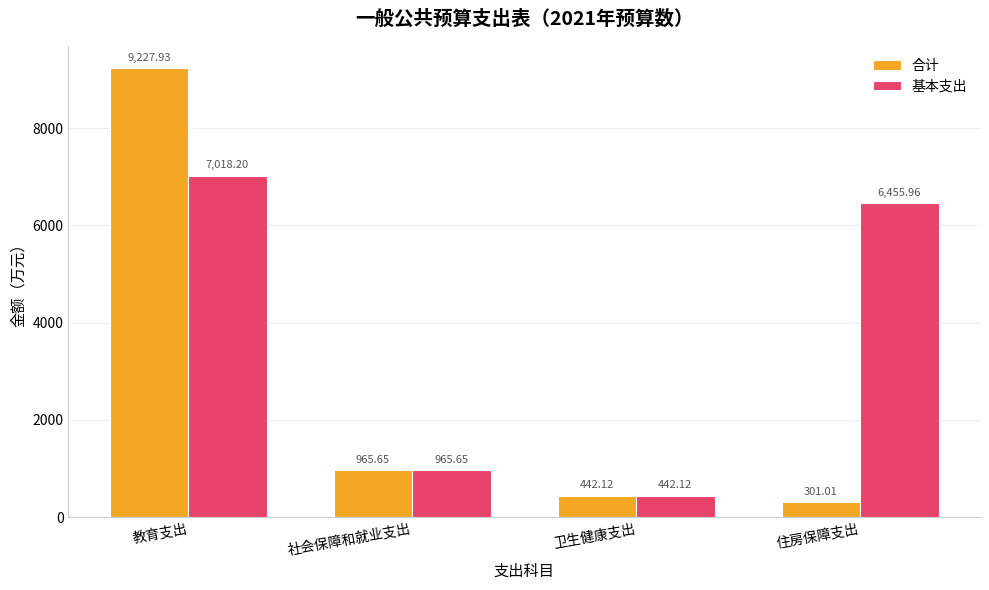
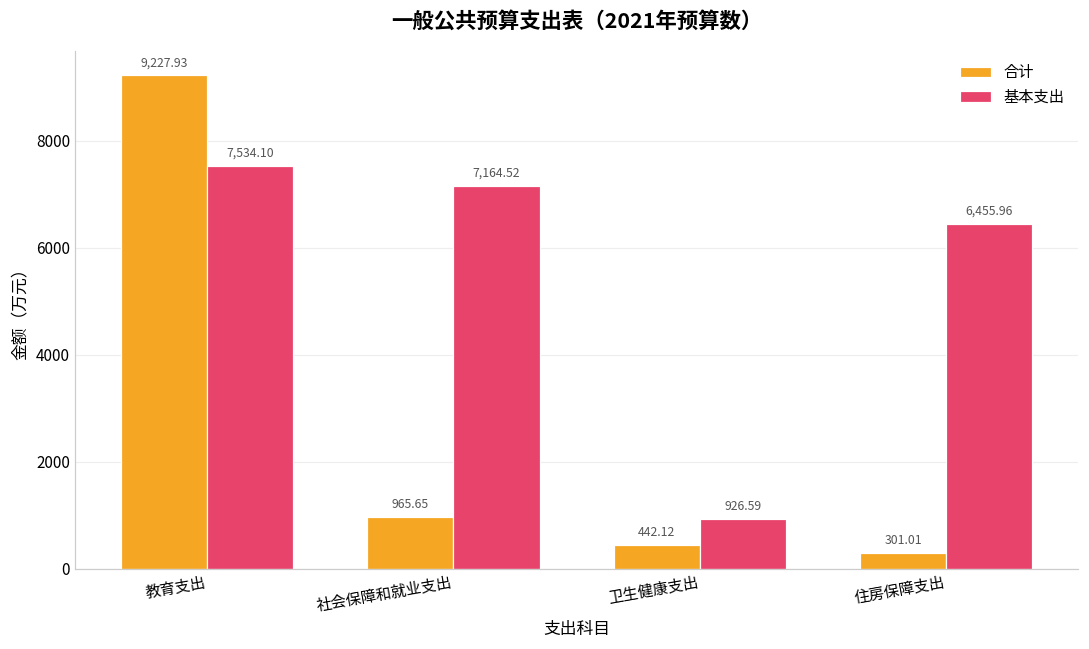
基本支出, 教育支出: 7,018.20 -> 7,534.10
基本支出, 社会保障和就业支出: 965.65 -> 7,164.52
基本支出, 卫生健康支出: 442.12 -> 926.59
